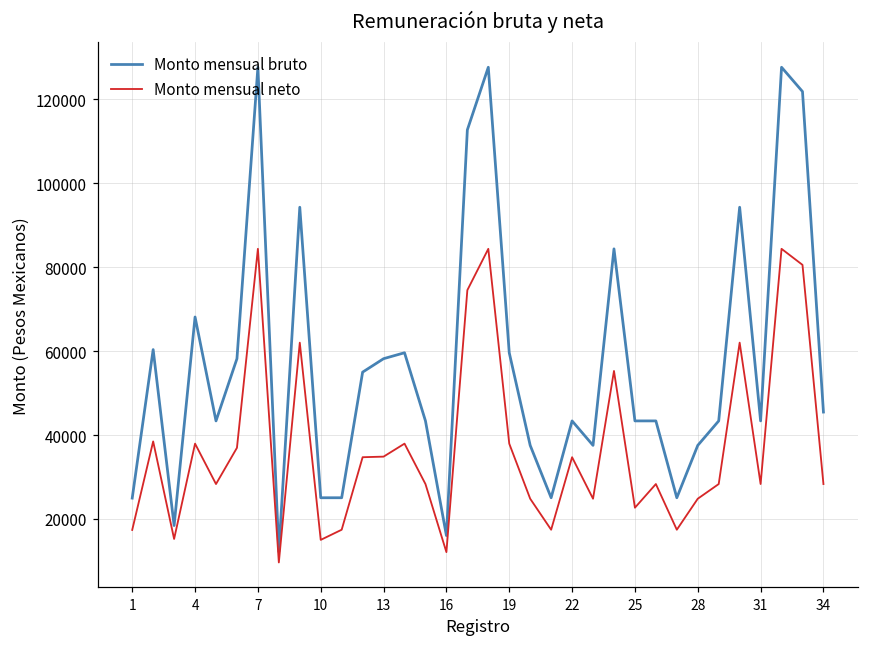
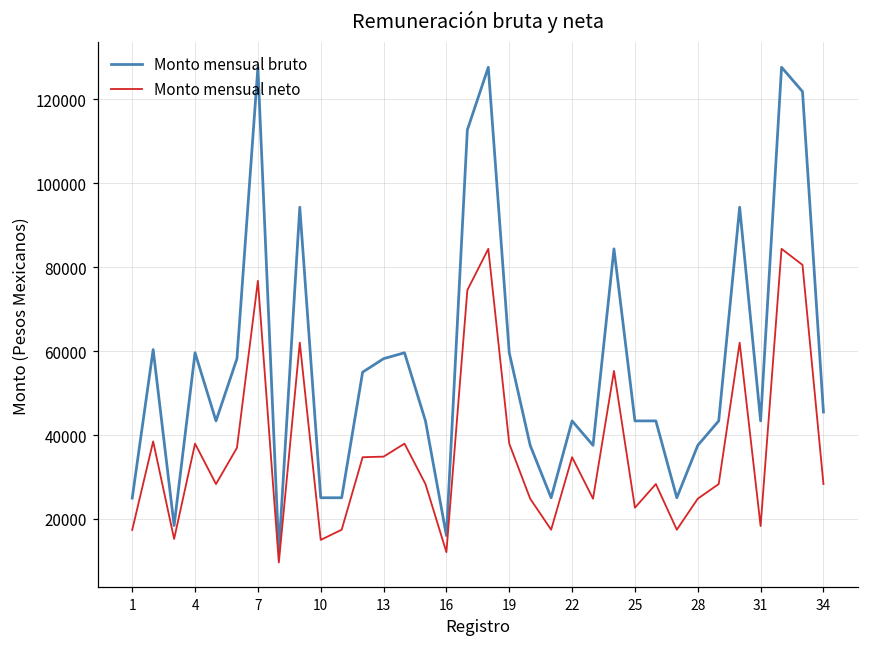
Monto mensual bruto, 4: 68000 -> 60000
Monto mensual neto, 7: 84000 -> 77000
Monto mensual neto, 31: 28000 -> 18000
